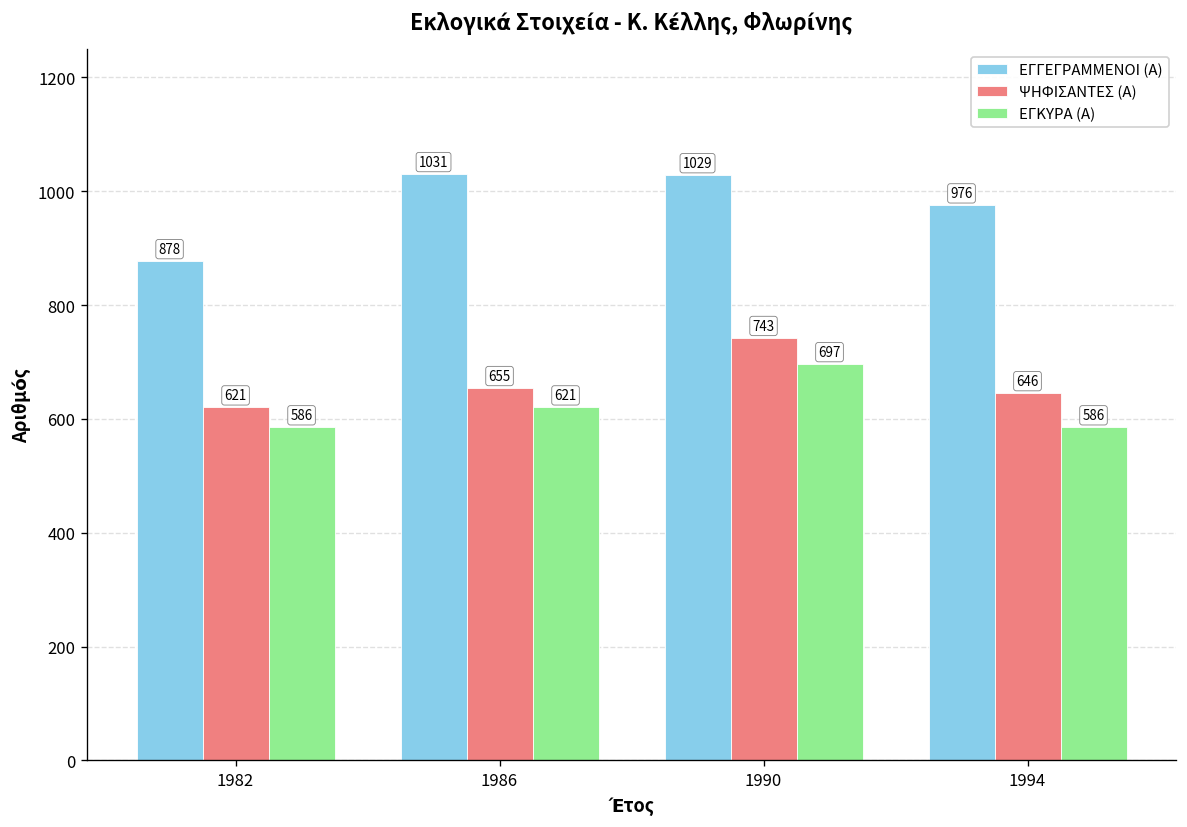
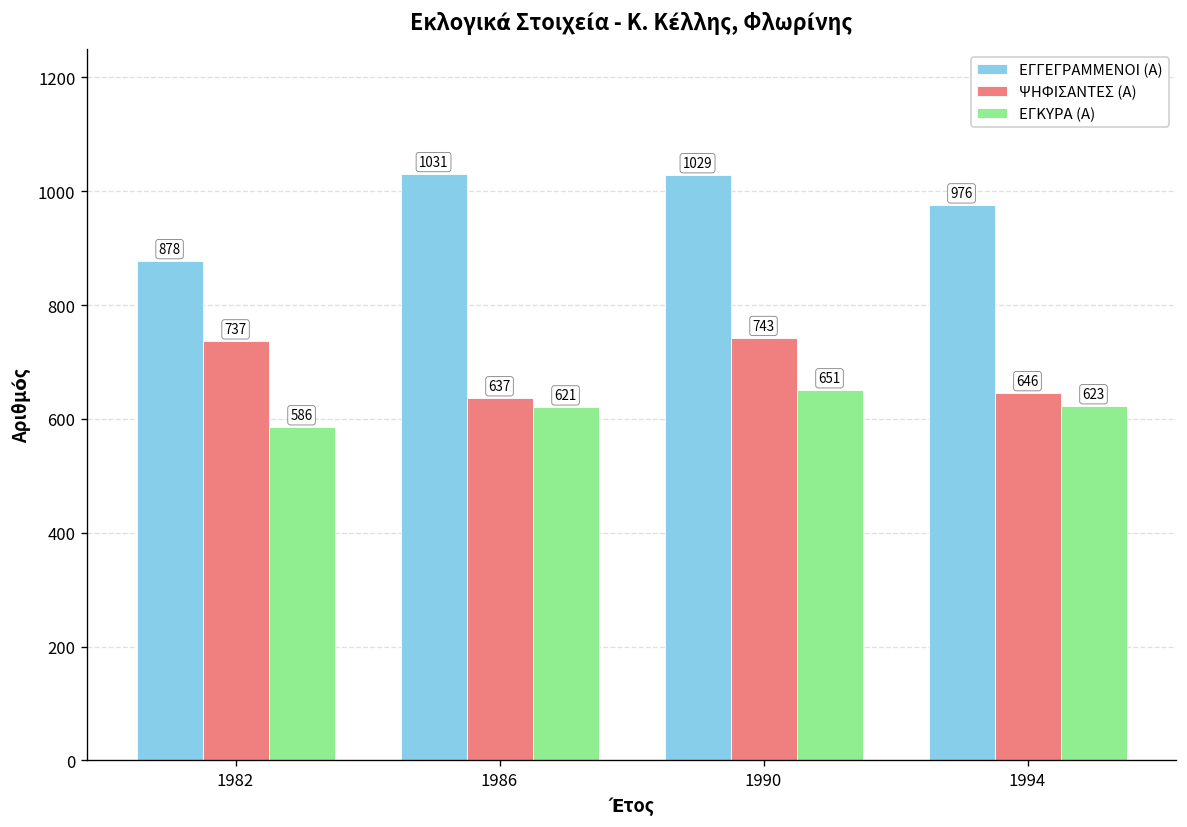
ΨΗΦΙΣΑΝΤΕΣ (Α), 1982: 621 -> 737
ΨΗΦΙΣΑΝΤΕΣ (Α), 1986: 655 -> 637
ΕΓΚΥΡΑ (Α), 1990: 697 -> 651
ΕΓΚΥΡΑ (Α), 1994: 586 -> 623
